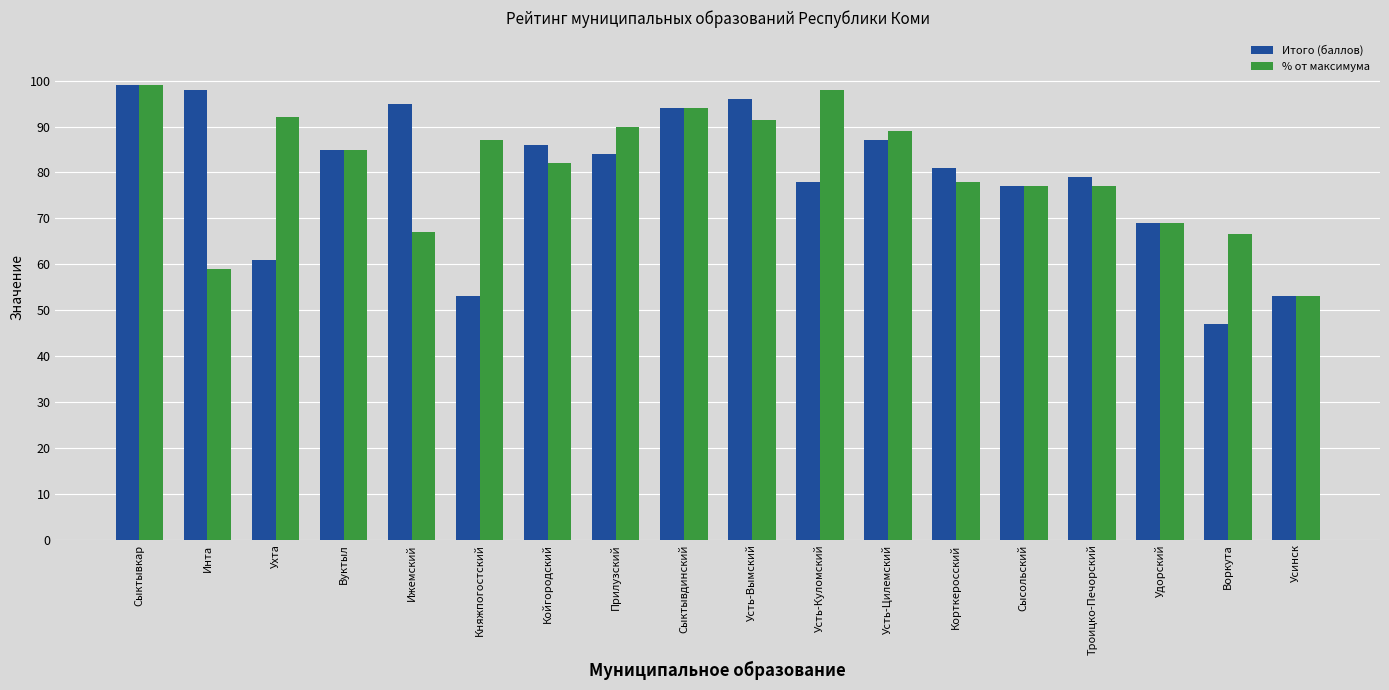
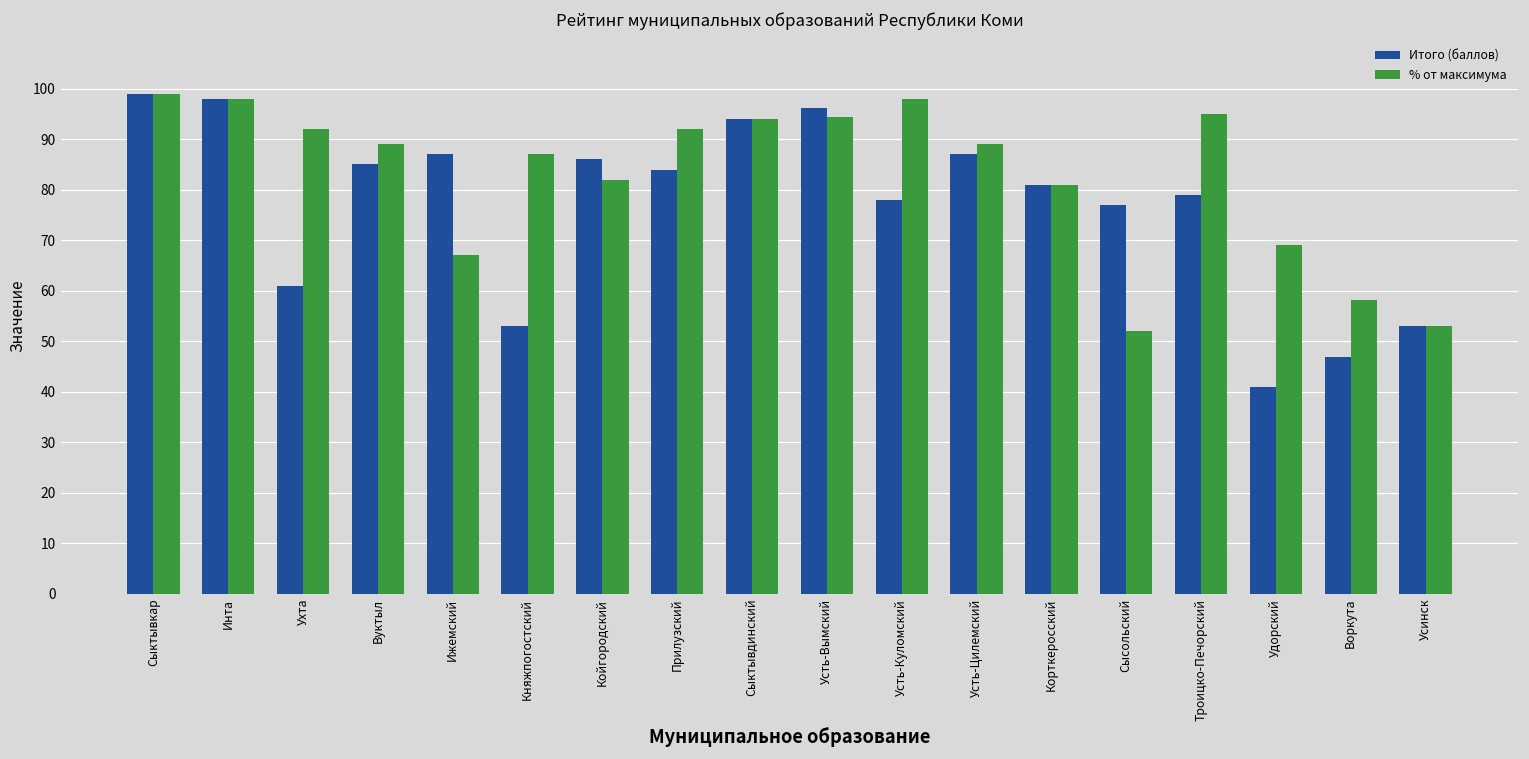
% от максимума, Инта: 59 -> 98
% от максимума, Вуктыл: 85 -> 89
Итого (баллов), Ижемский: 95 -> 87
% от максимума, Прилузский: 90 -> 92
% от максимума, Усть-Вымский: 92 -> 95
% от максимума, Корткеросский: 78 -> 81
% от максимума, Сысольский: 77 -> 52
% от максимума, Троицко-Печорский: 77 -> 95
Итого (баллов), Удорский: 69 -> 41
% от максимума, Воркута: 67 -> 58
